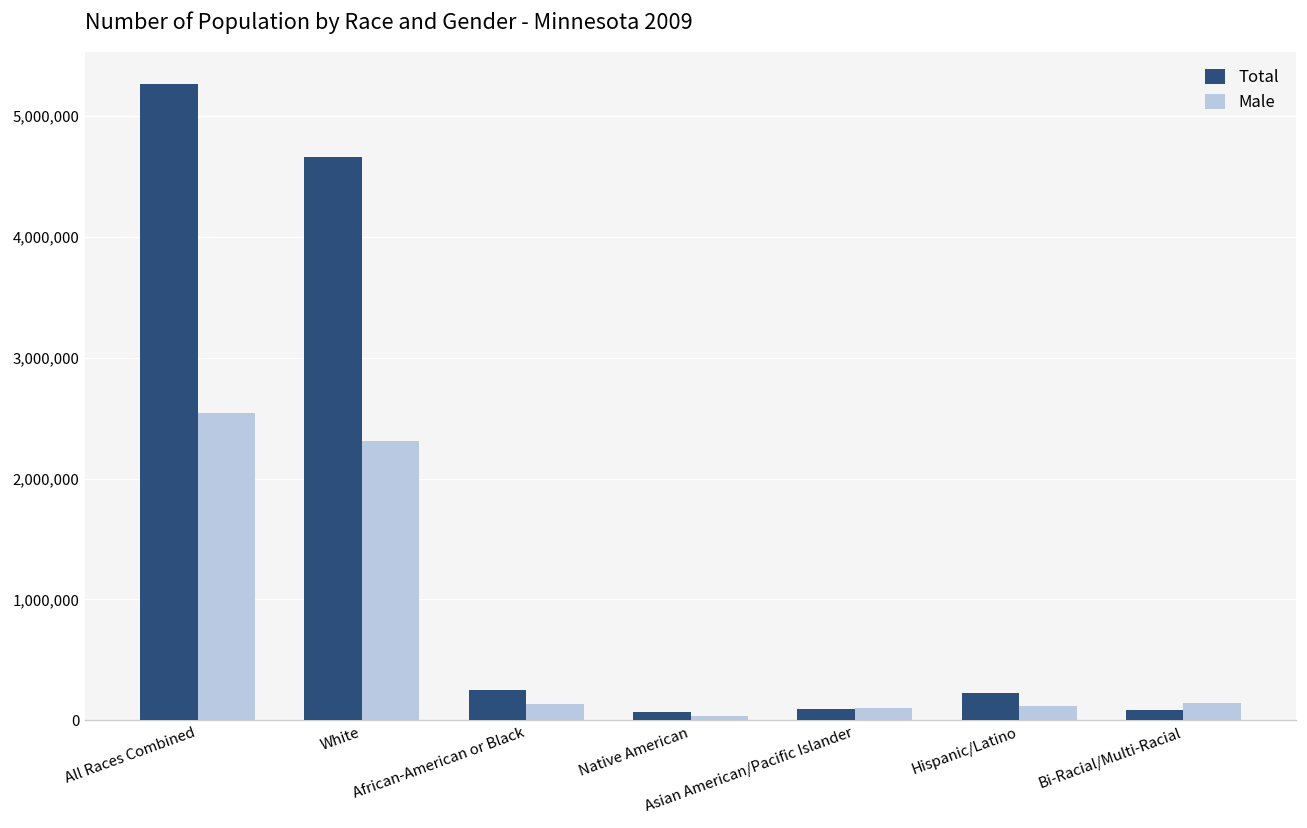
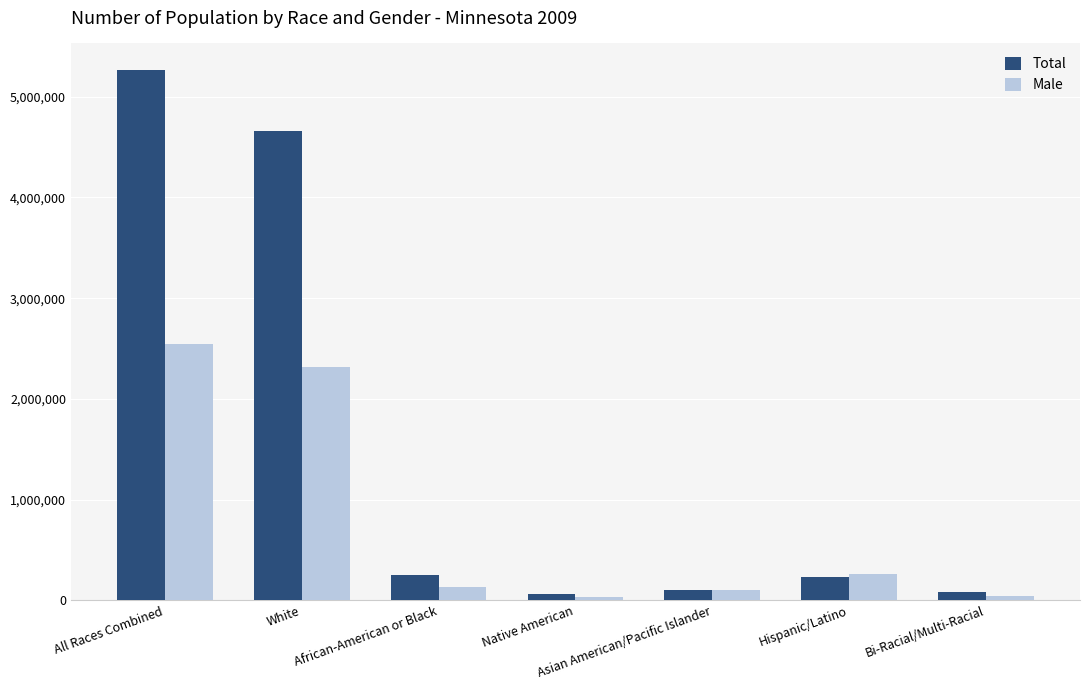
Male, Hispanic/Latino: 120,000 -> 260,000
Male, Bi-Racial/Multi-Racial: 140,000 -> 40,000
